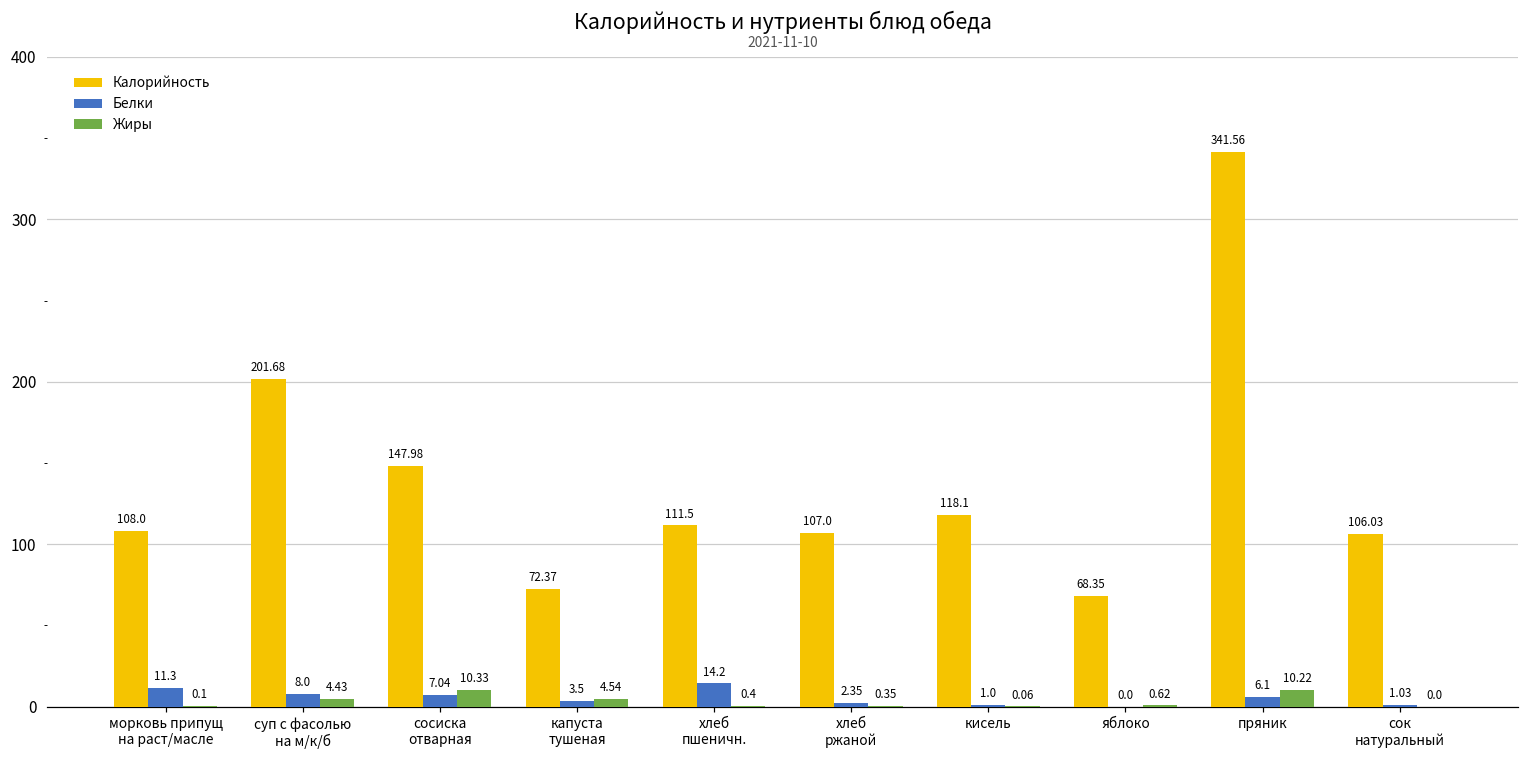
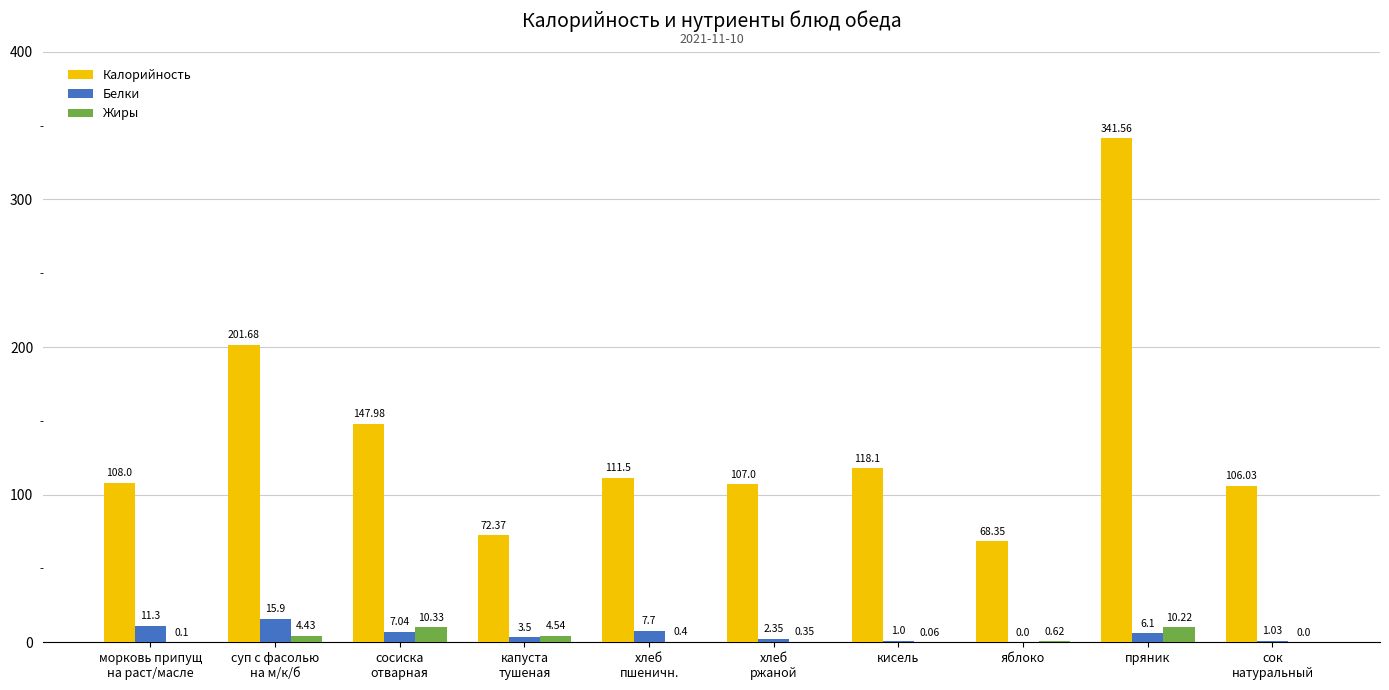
Белки, суп с фасолью на м/к/б: 8.0 -> 15.9
Белки, хлеб пшеничн.: 14.2 -> 7.7
